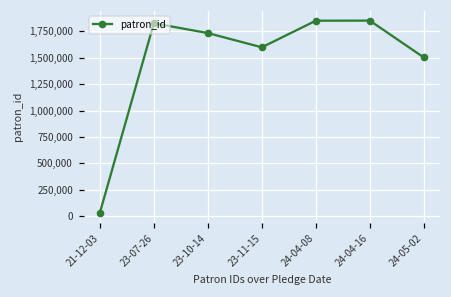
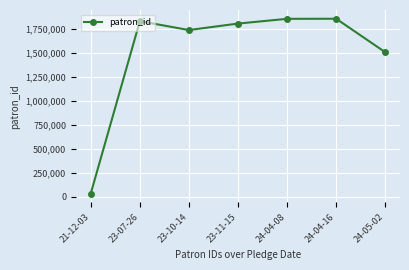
23-11-15: 1,600,000 -> 1,800,000
